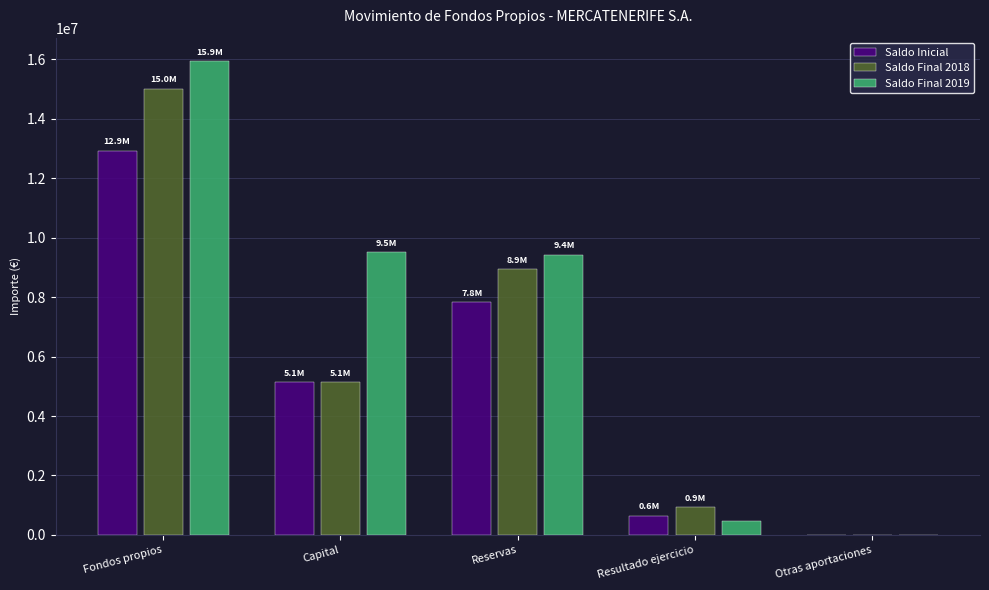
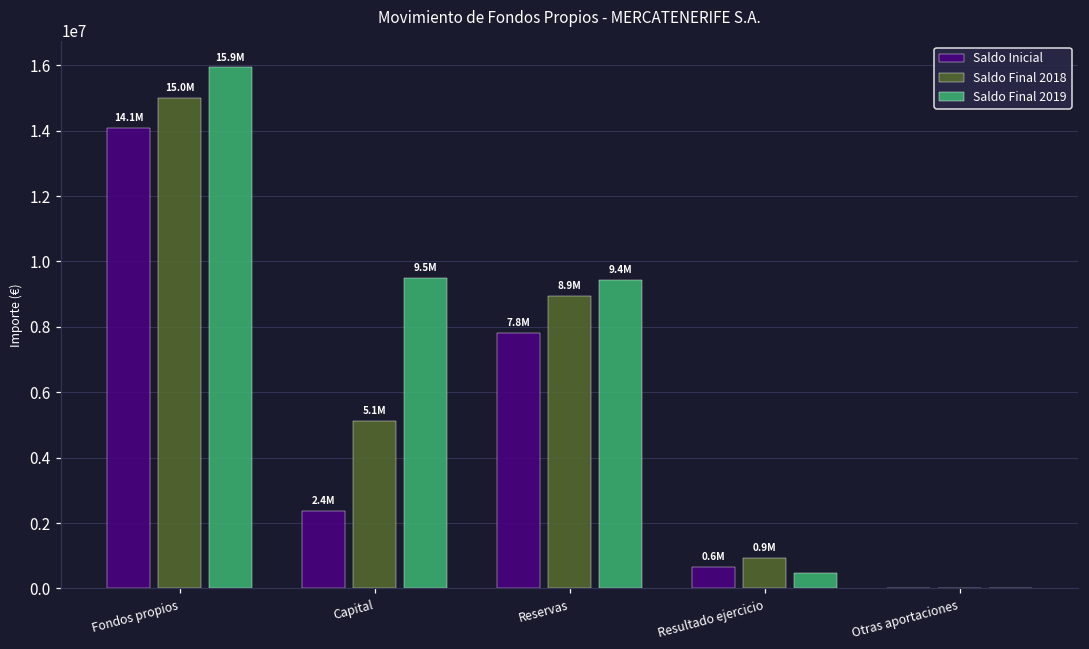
Saldo Inicial, Fondos propios: 12.9M -> 14.1M
Saldo Inicial, Capital: 5.1M -> 2.4M
